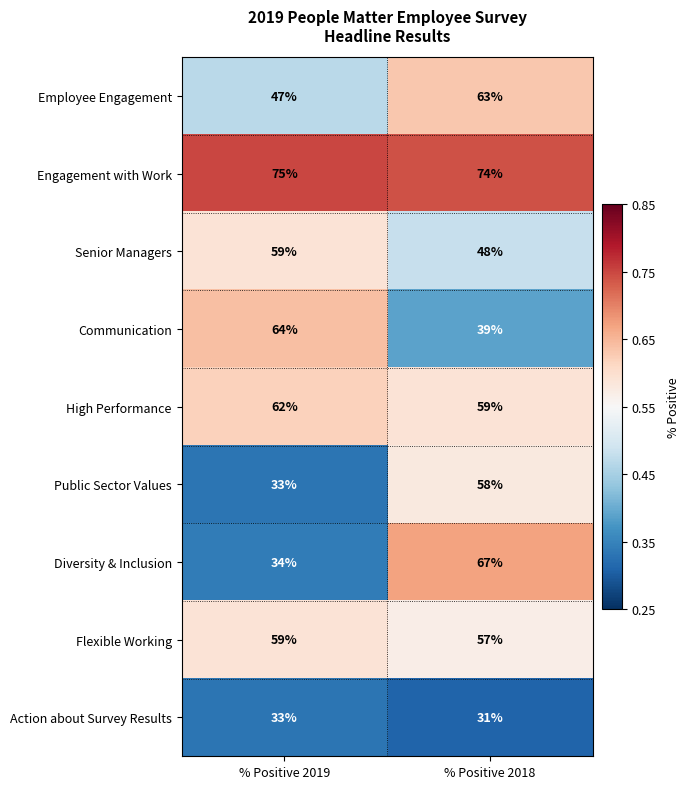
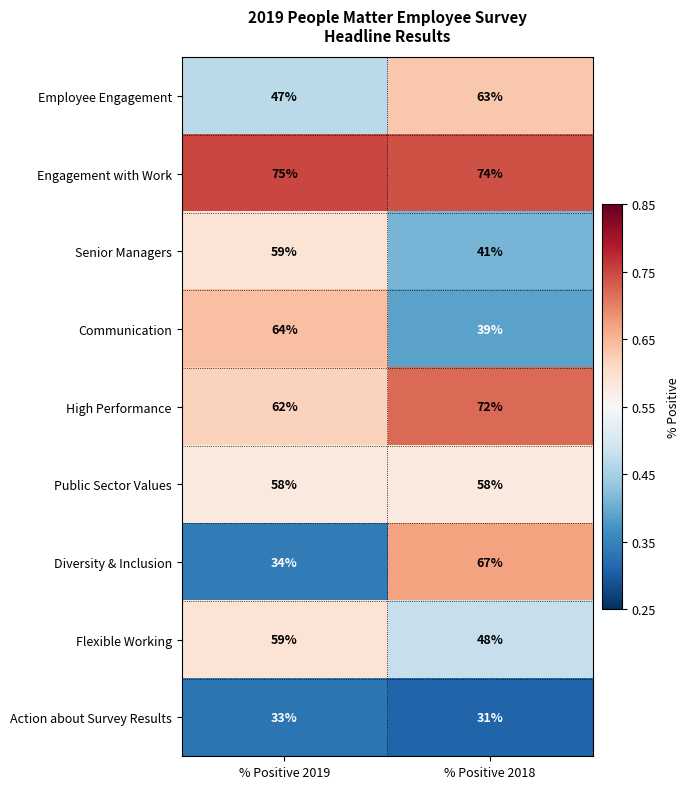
Senior Managers, % Positive 2018: 48% -> 41%
High Performance, % Positive 2018: 59% -> 72%
Public Sector Values, % Positive 2019: 33% -> 58%
Flexible Working, % Positive 2018: 57% -> 48%
